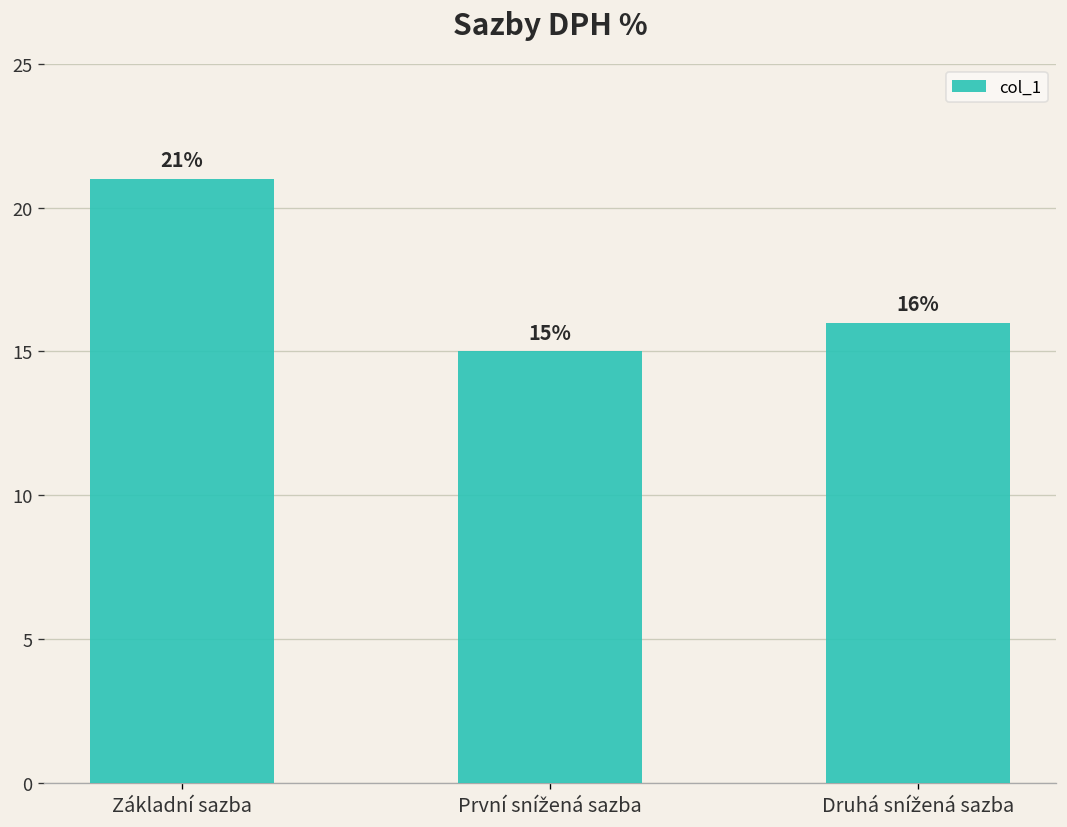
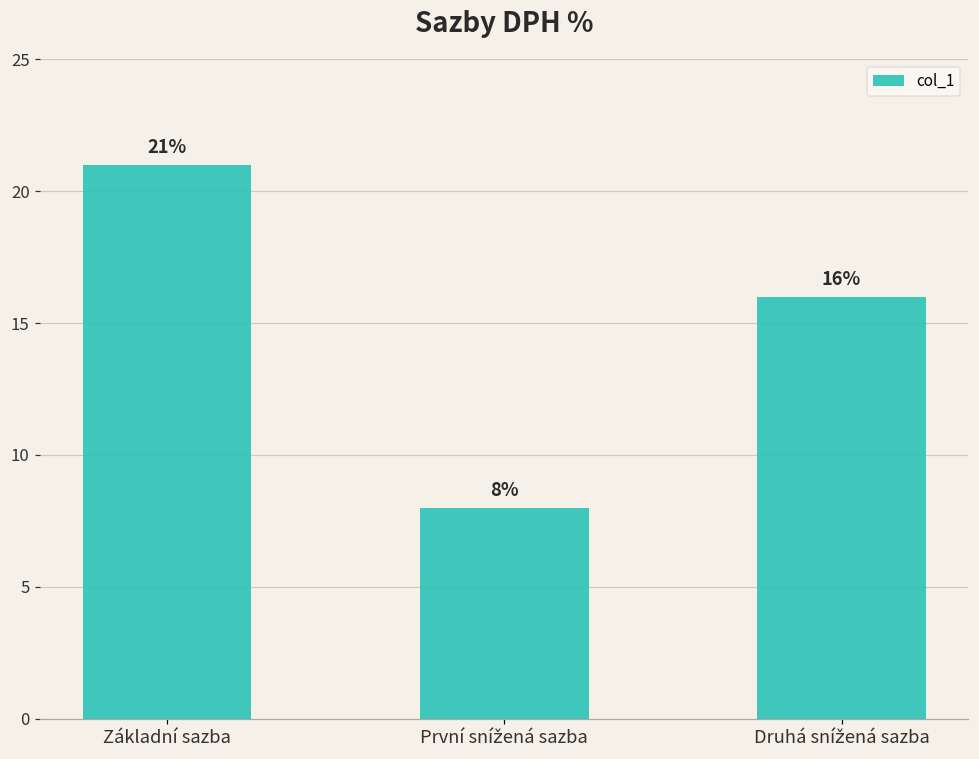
První snížená sazba: 15% -> 8%
